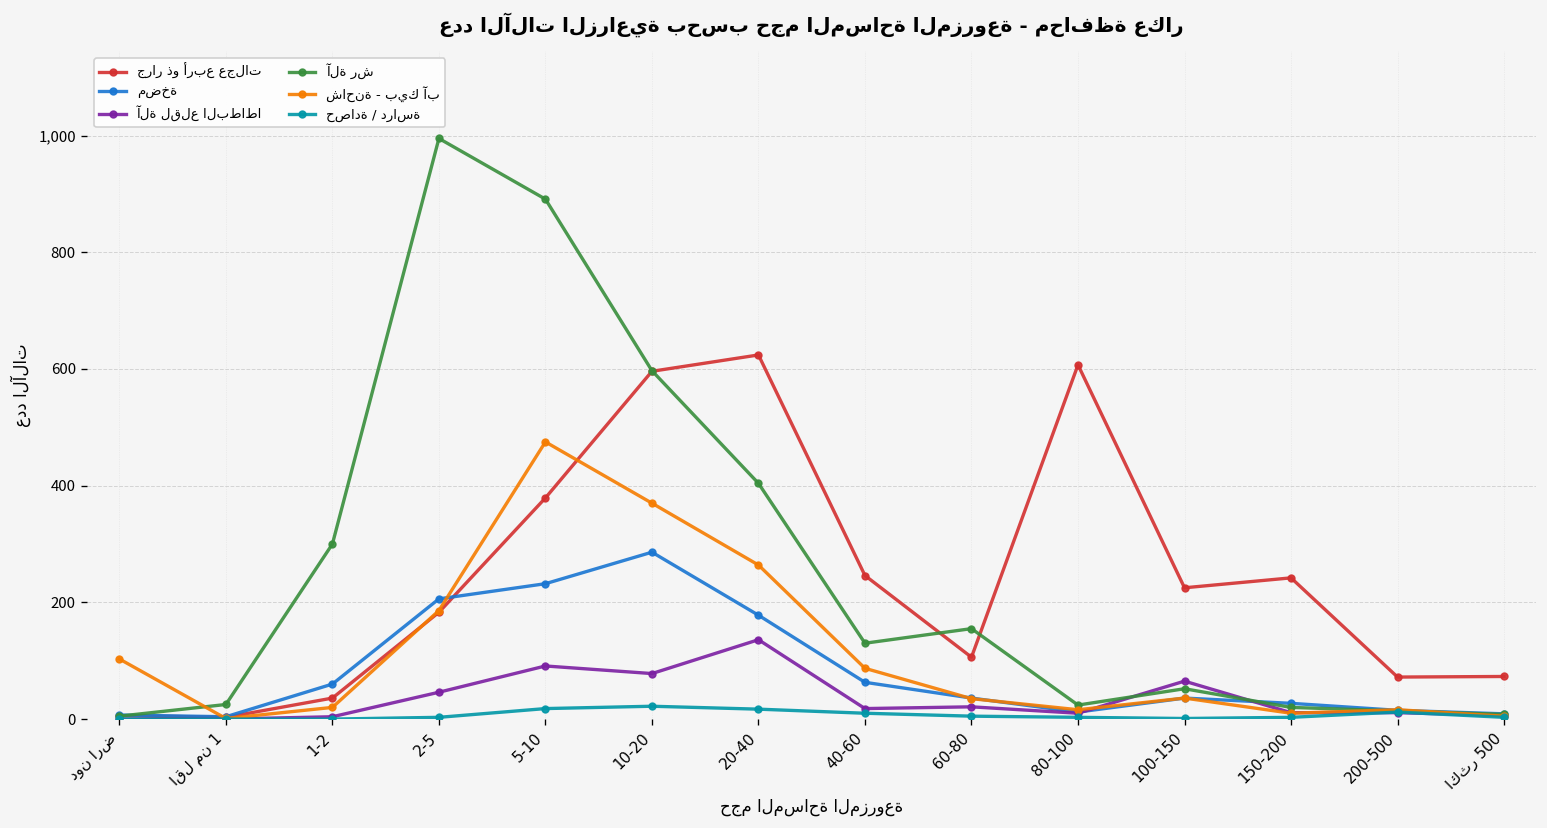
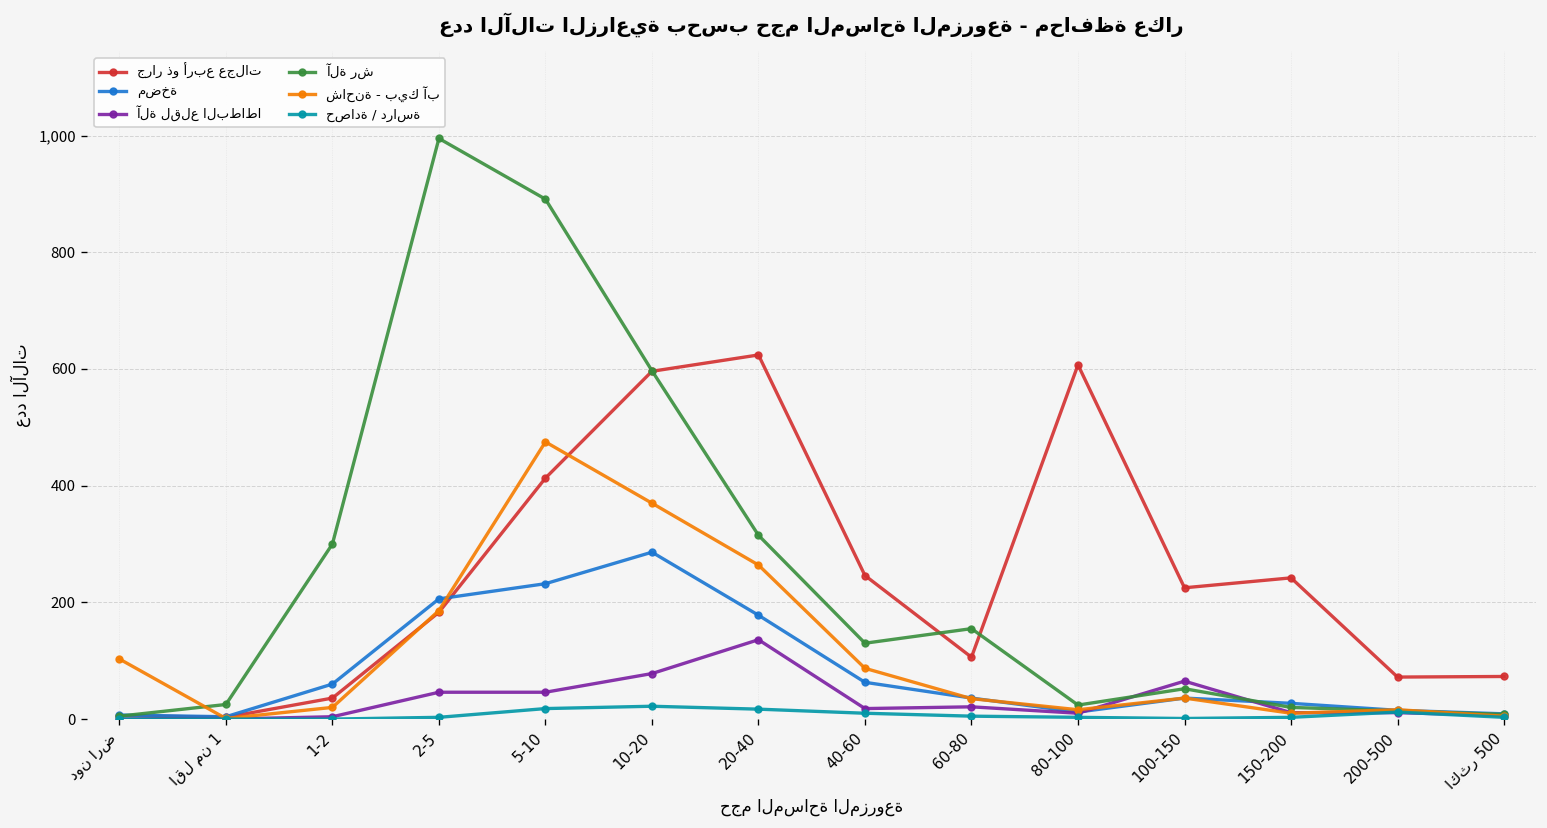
جرار ذو أربع عجلات, 5-10: 380 -> 410
آلة لقلع البطاطا, 5-10: 90 -> 50
آلة رش, 20-40: 400 -> 320
